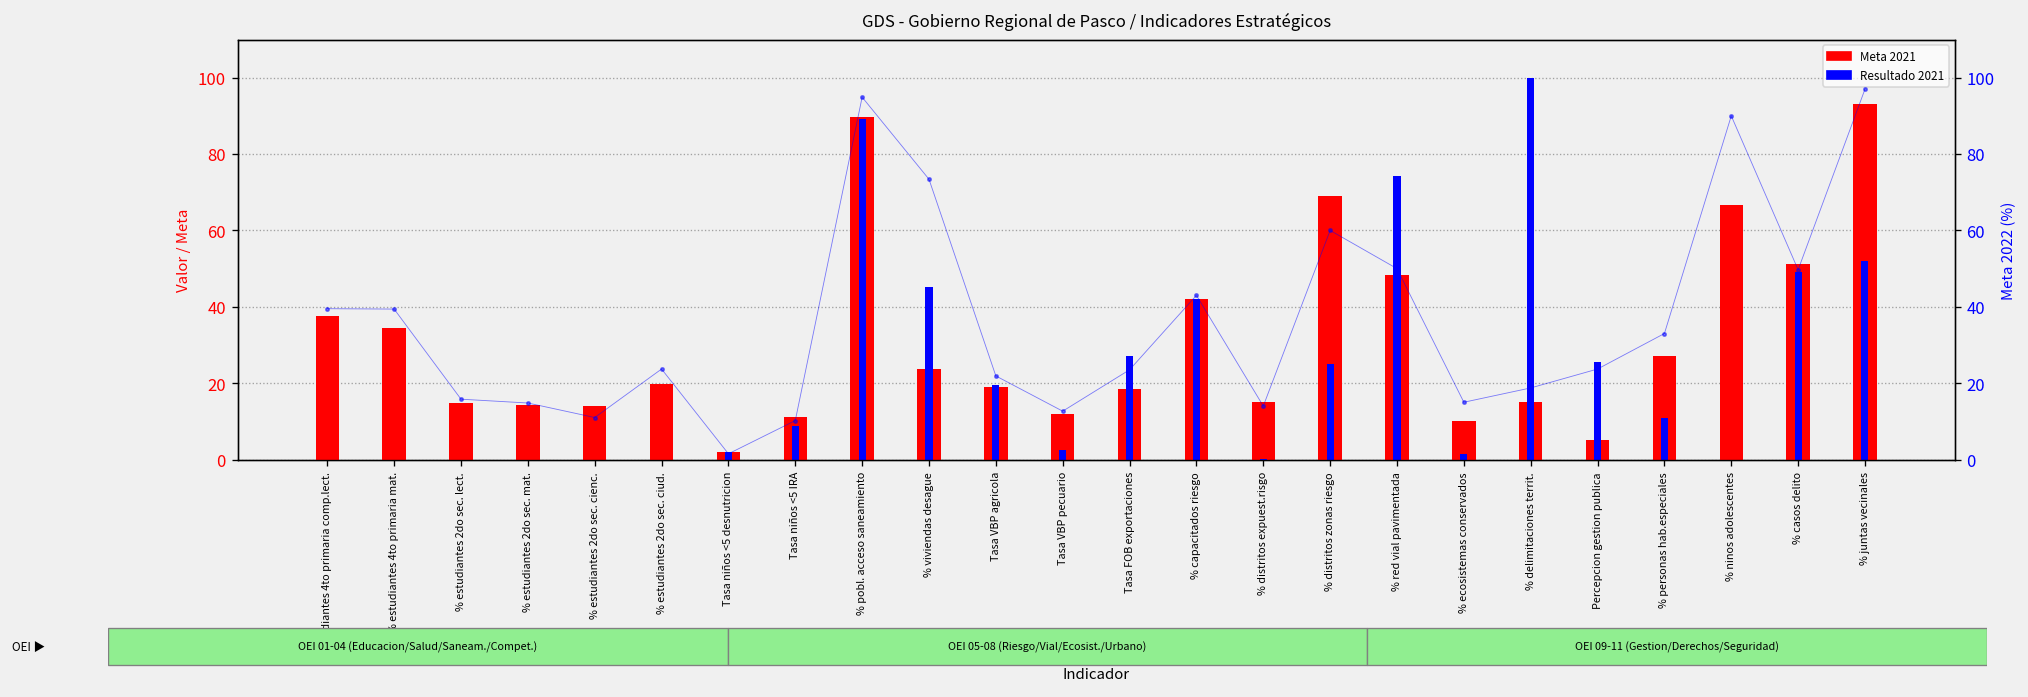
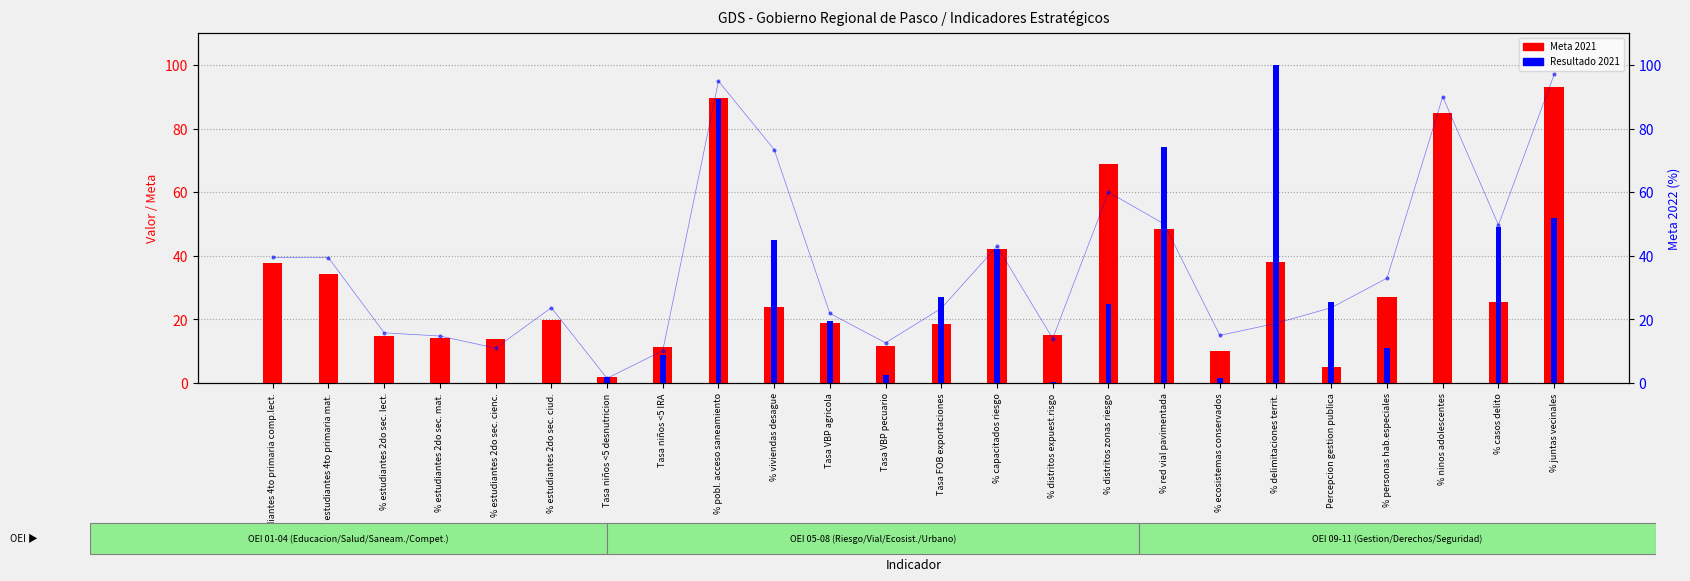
Meta 2021, % delimitaciones territ.: 15 -> 38
Meta 2021, % ninos adolescentes: 67 -> 85
Meta 2021, % casos delito: 51 -> 26
